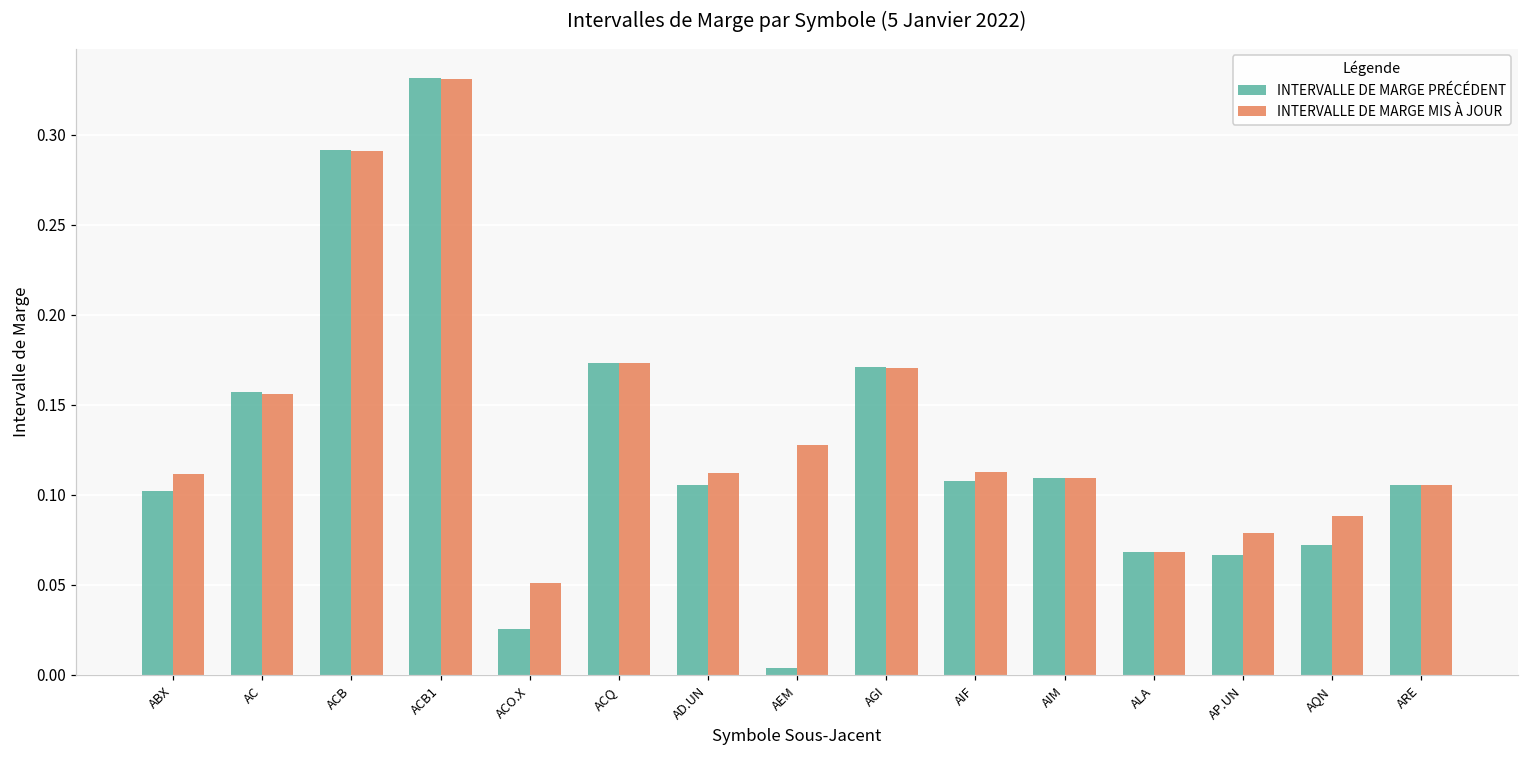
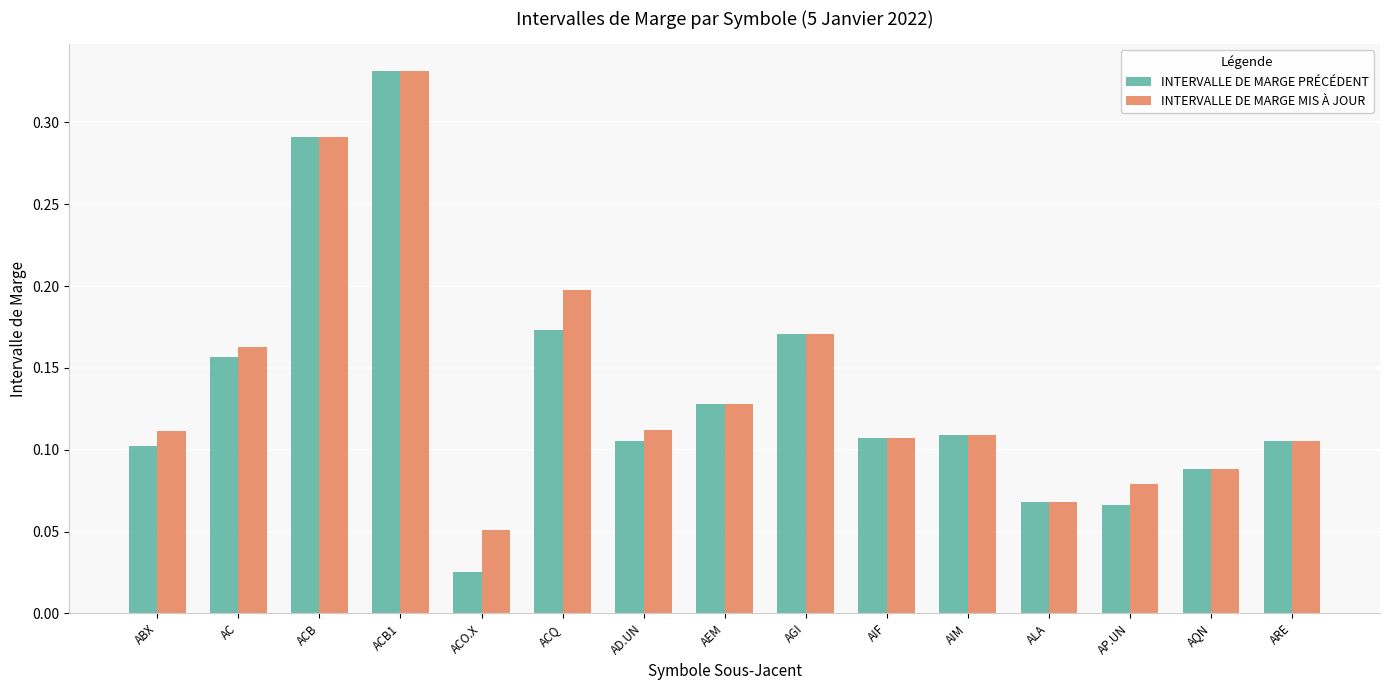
INTERVALLE DE MARGE MIS À JOUR, AC: 0.156 -> 0.163
INTERVALLE DE MARGE MIS À JOUR, ACQ: 0.173 -> 0.197
INTERVALLE DE MARGE PRÉCÉDENT, AEM: 0.004 -> 0.128
INTERVALLE DE MARGE MIS À JOUR, AIF: 0.112 -> 0.107
INTERVALLE DE MARGE PRÉCÉDENT, AQN: 0.072 -> 0.088
